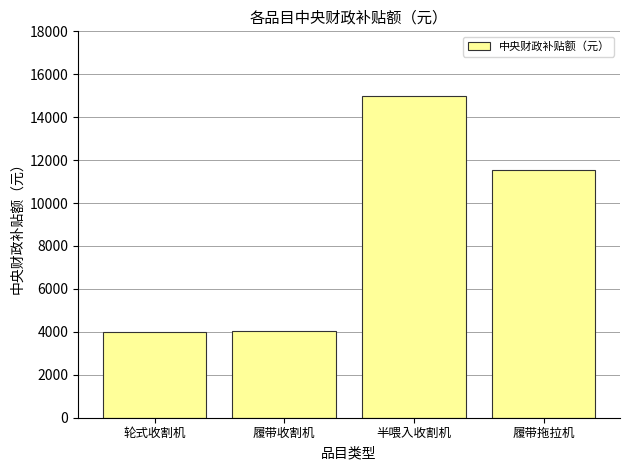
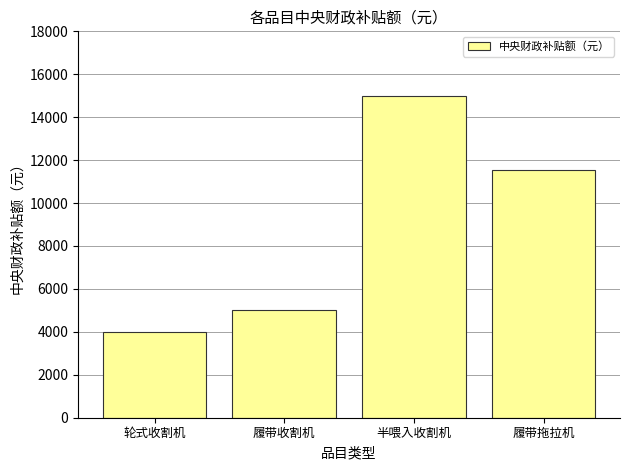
履带收割机: 4100 -> 5000
